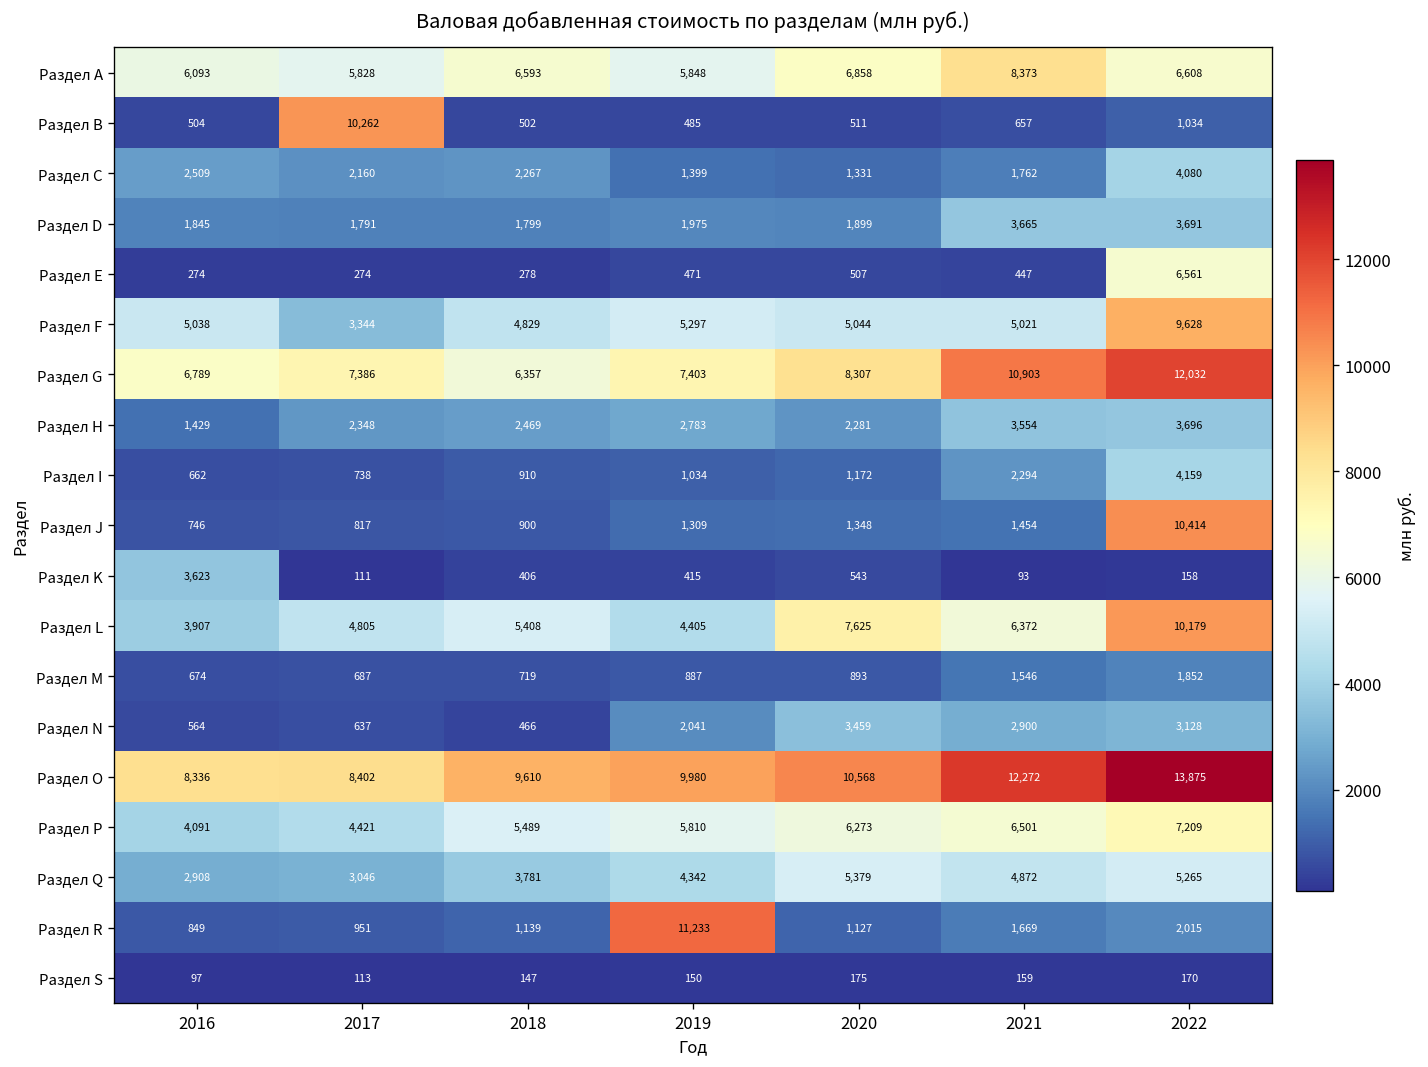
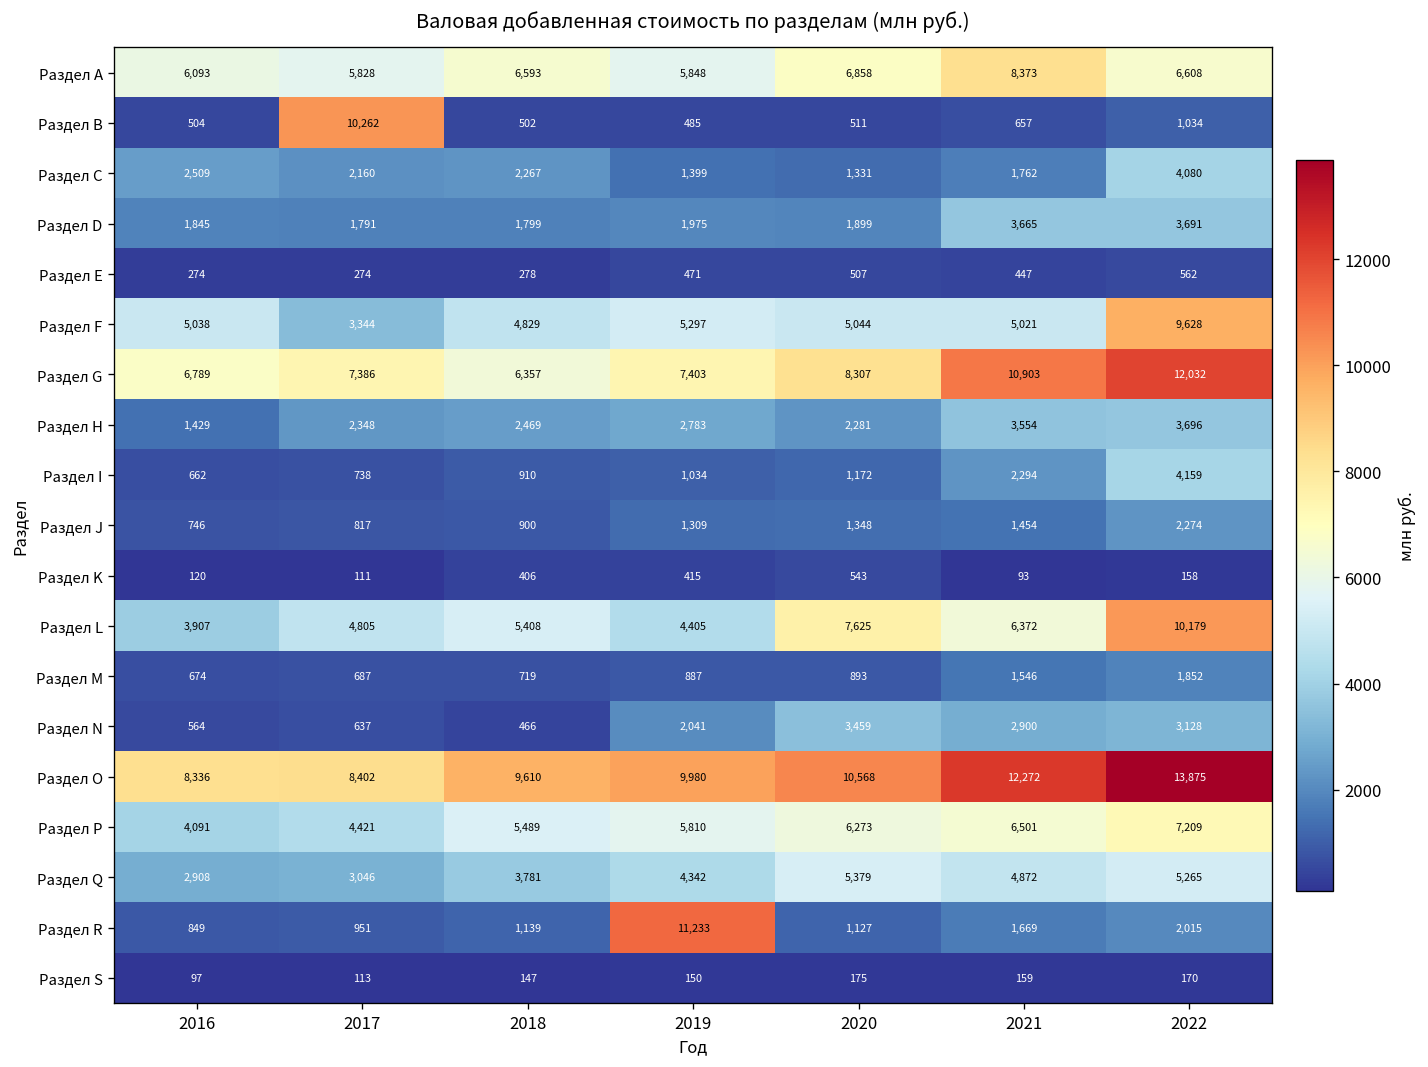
Раздел E, 2022: 6,561 -> 562
Раздел J, 2022: 10,414 -> 2,274
Раздел K, 2016: 3,623 -> 120
